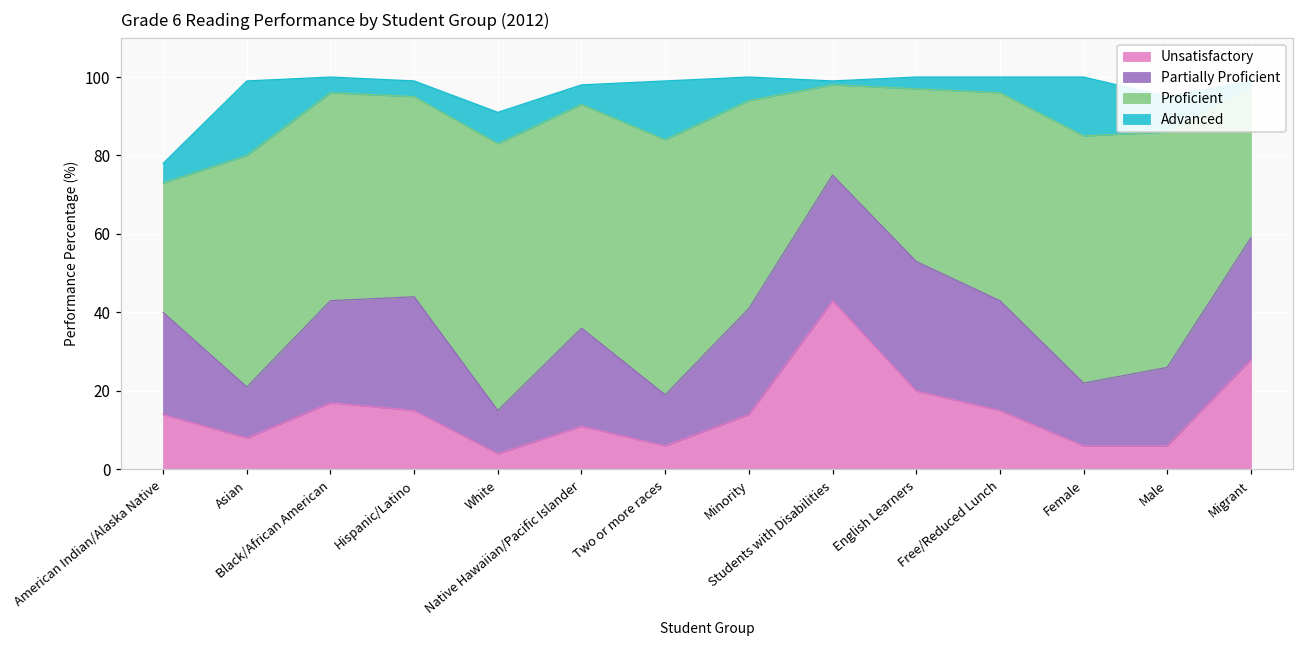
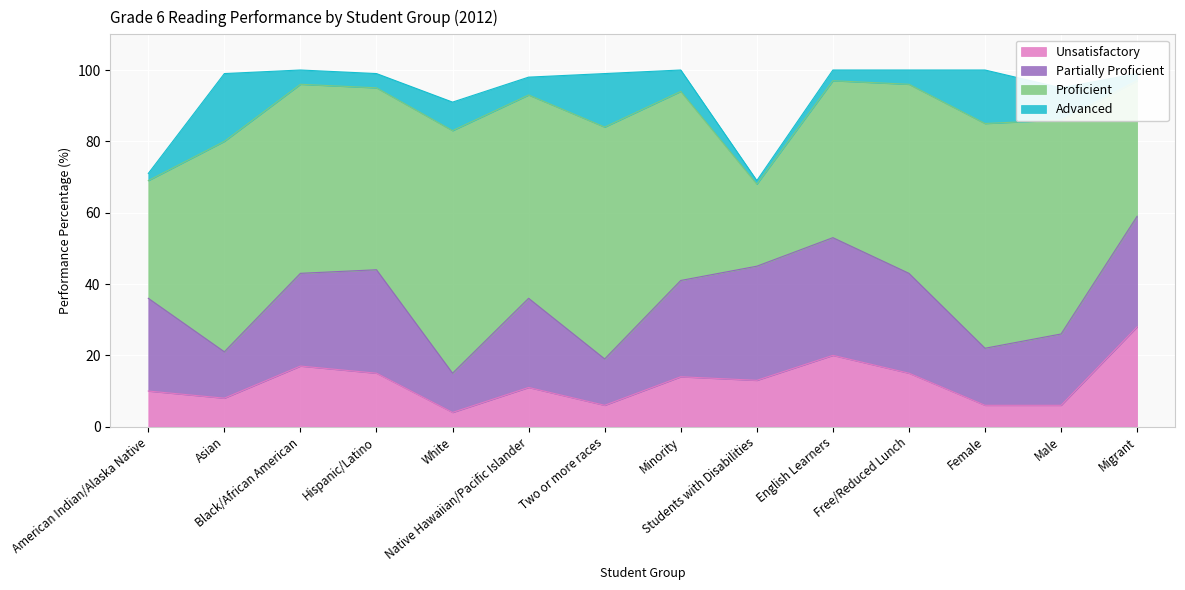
Unsatisfactory, American Indian/Alaska Native: 14 -> 10
Advanced, American Indian/Alaska Native: 5 -> 2
Unsatisfactory, Students with Disabilities: 43 -> 13
